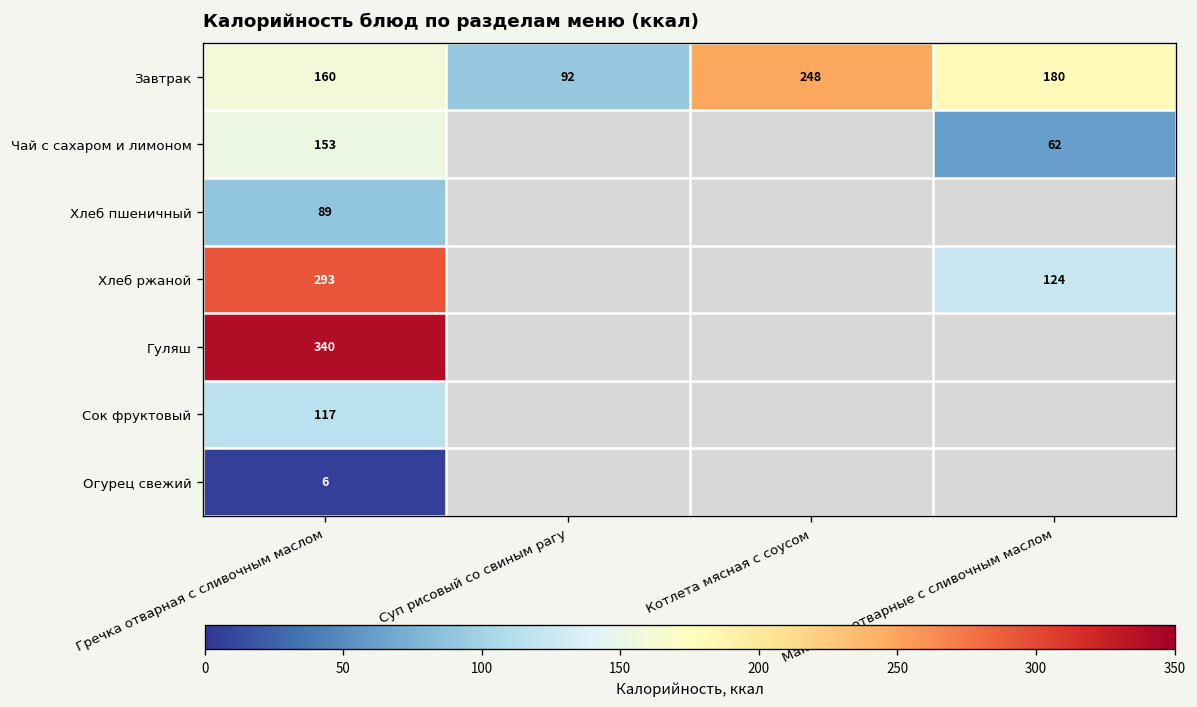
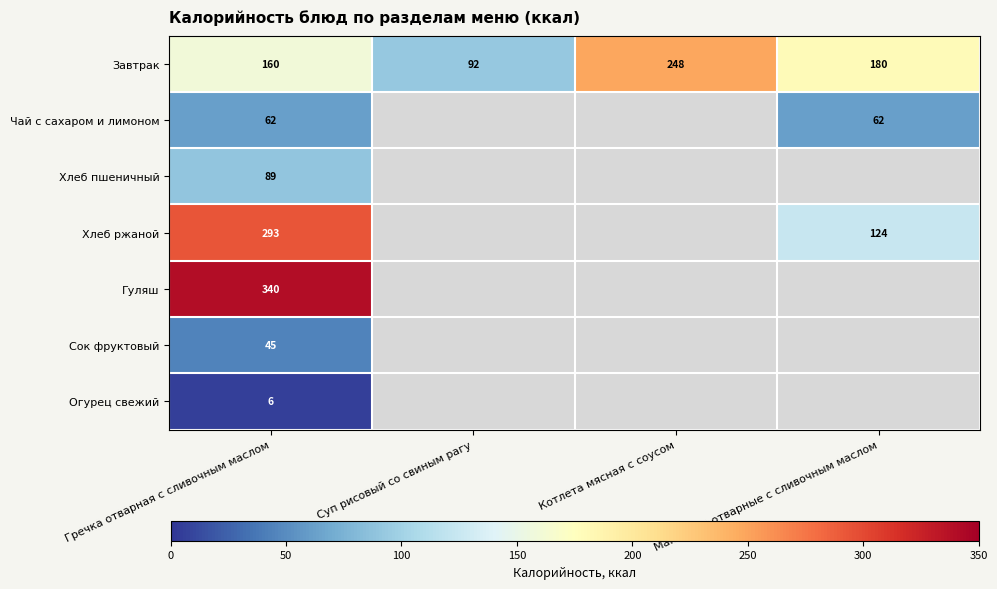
Чай с сахаром и лимоном, Гречка отварная с сливочным маслом: 153 -> 62
Сок фруктовый, Гречка отварная с сливочным маслом: 117 -> 45
